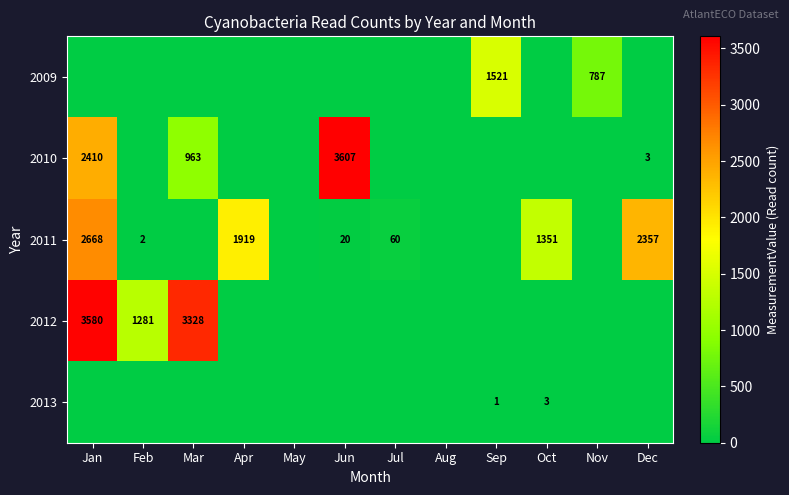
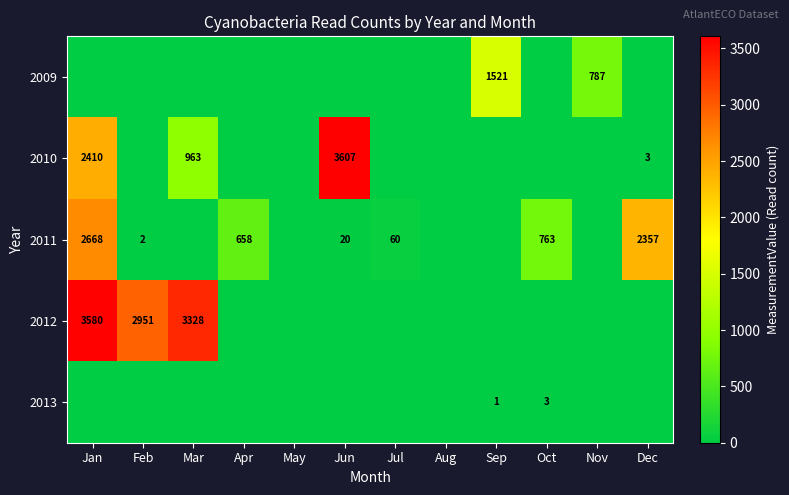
2011, Apr: 1919 -> 658
2011, Oct: 1351 -> 763
2012, Feb: 1281 -> 2951
